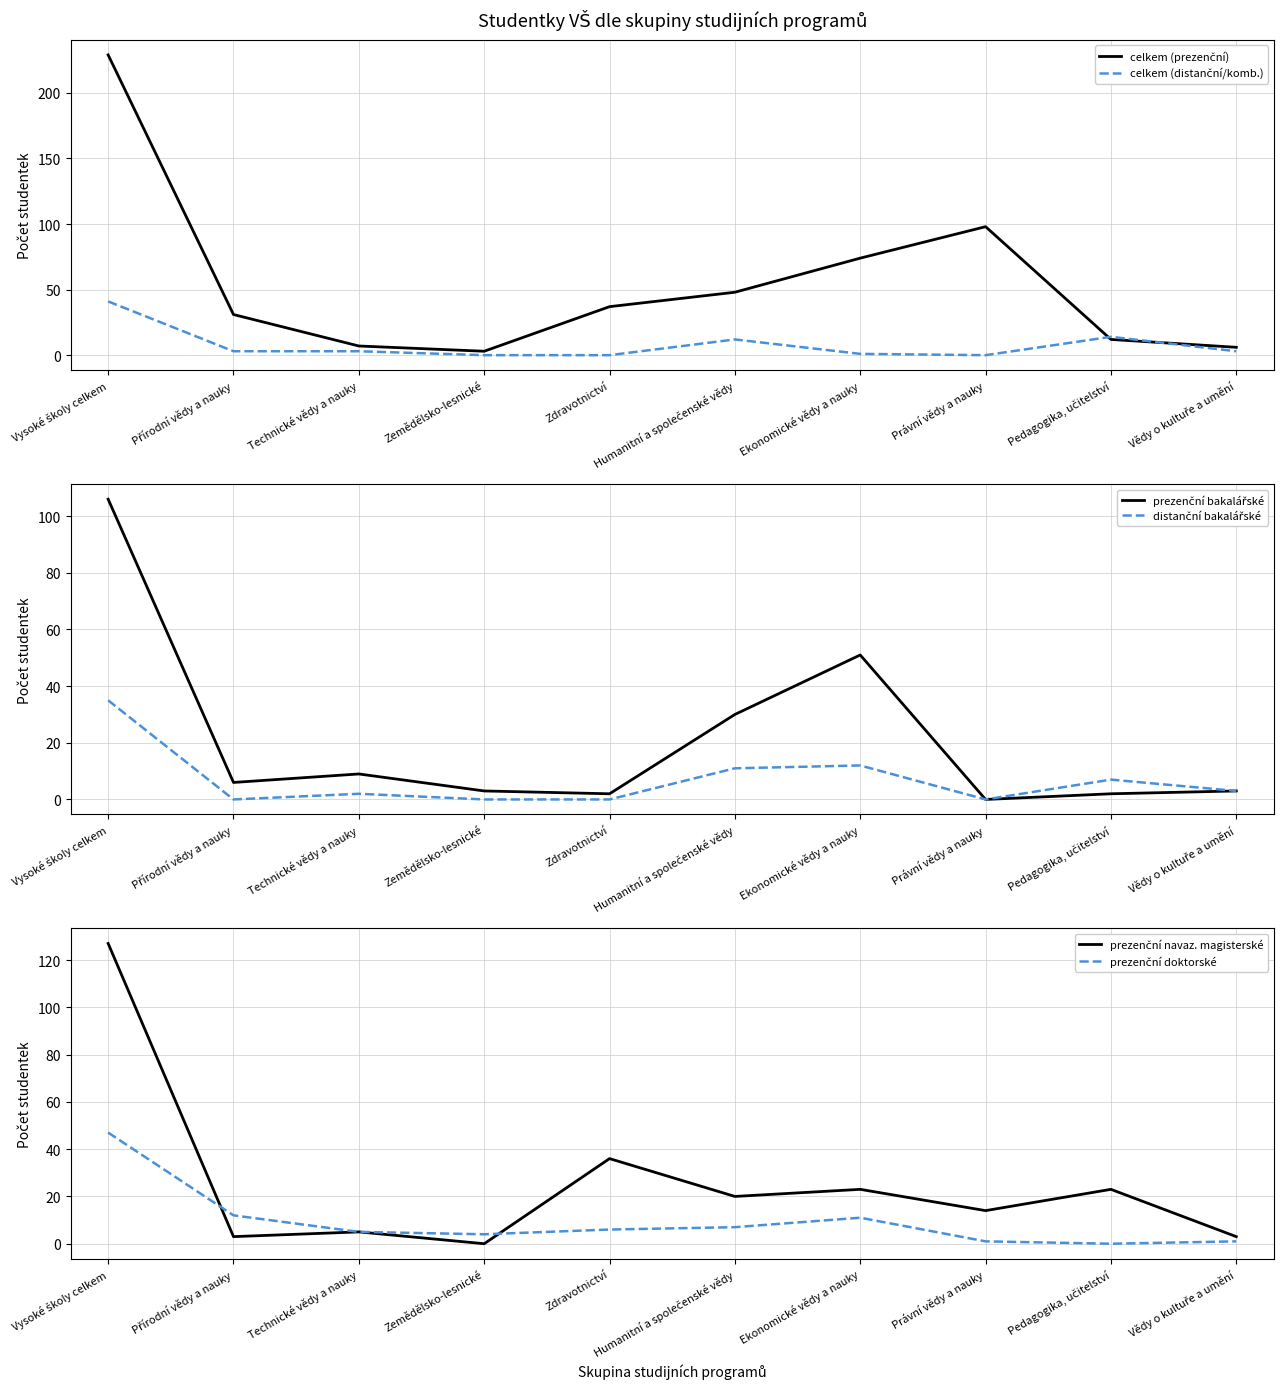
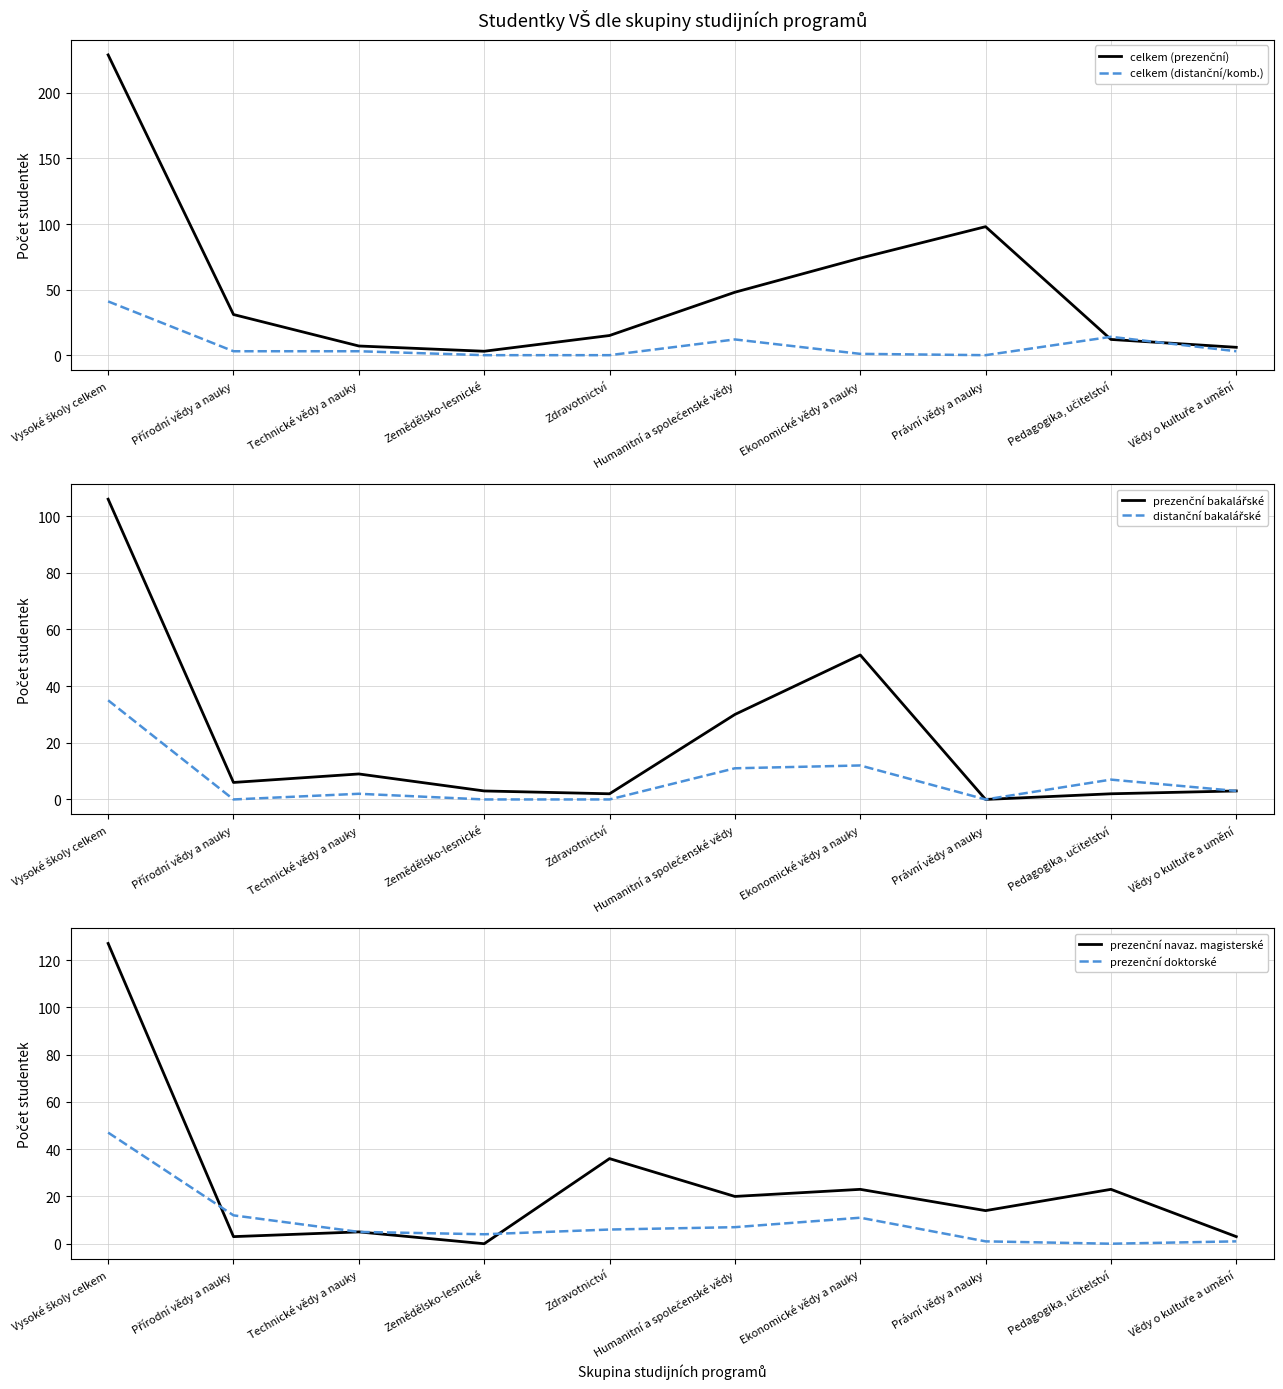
Studentky VŠ dle skupiny studijních programů, celkem (prezenční), Zdravotnictví: 37 -> 15
